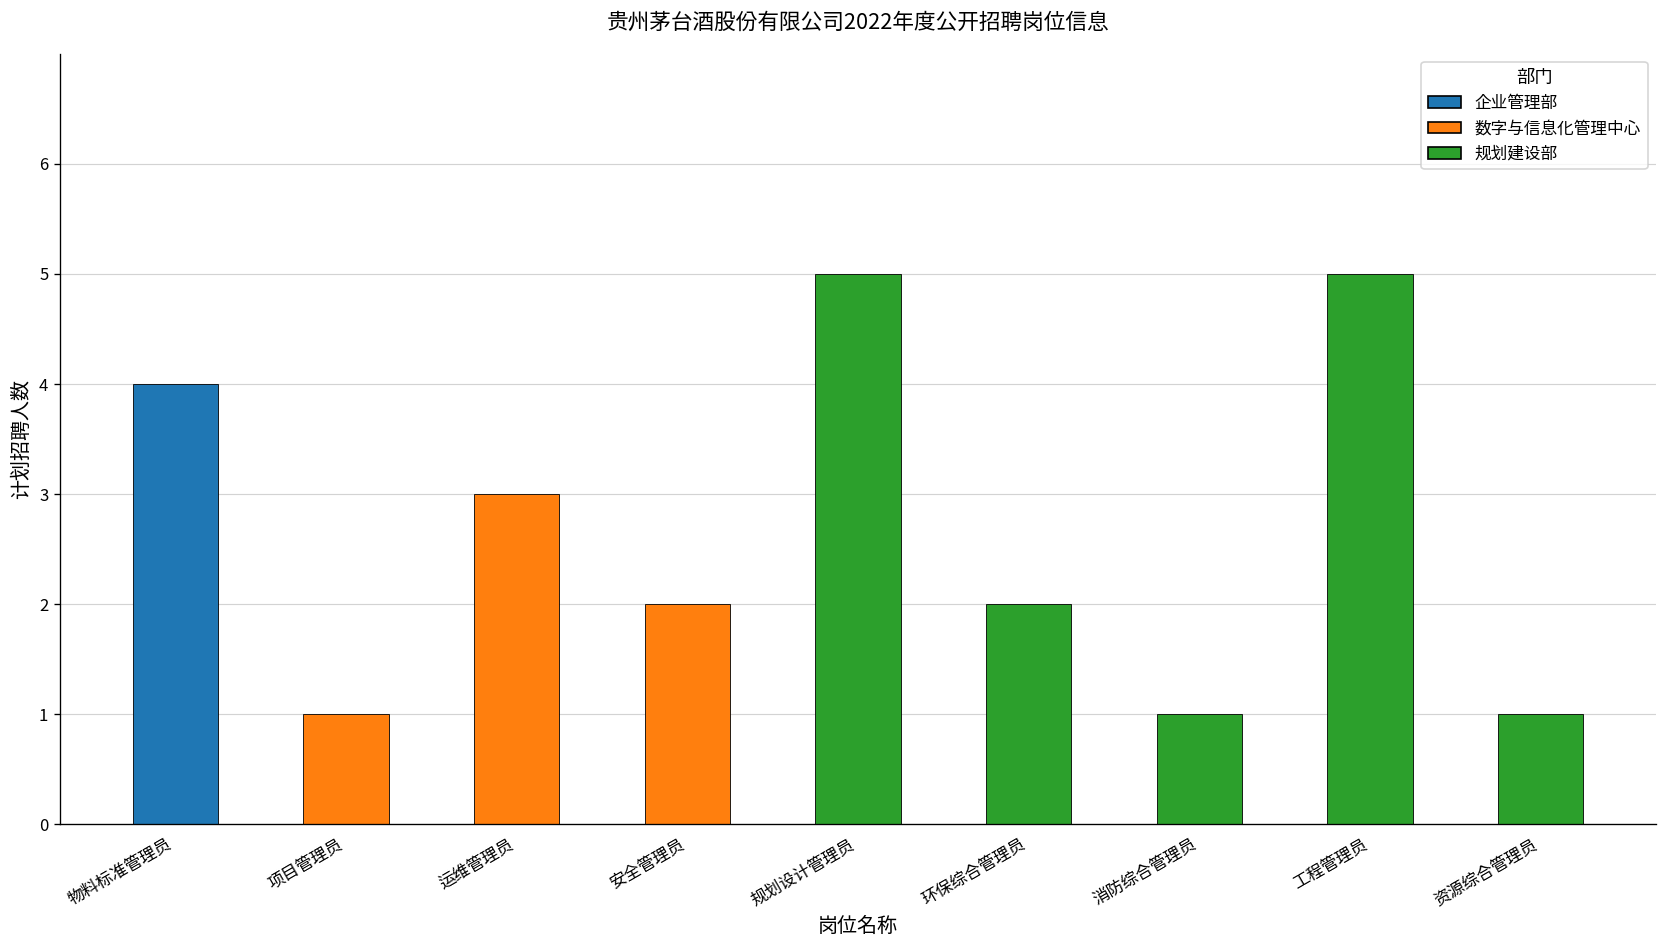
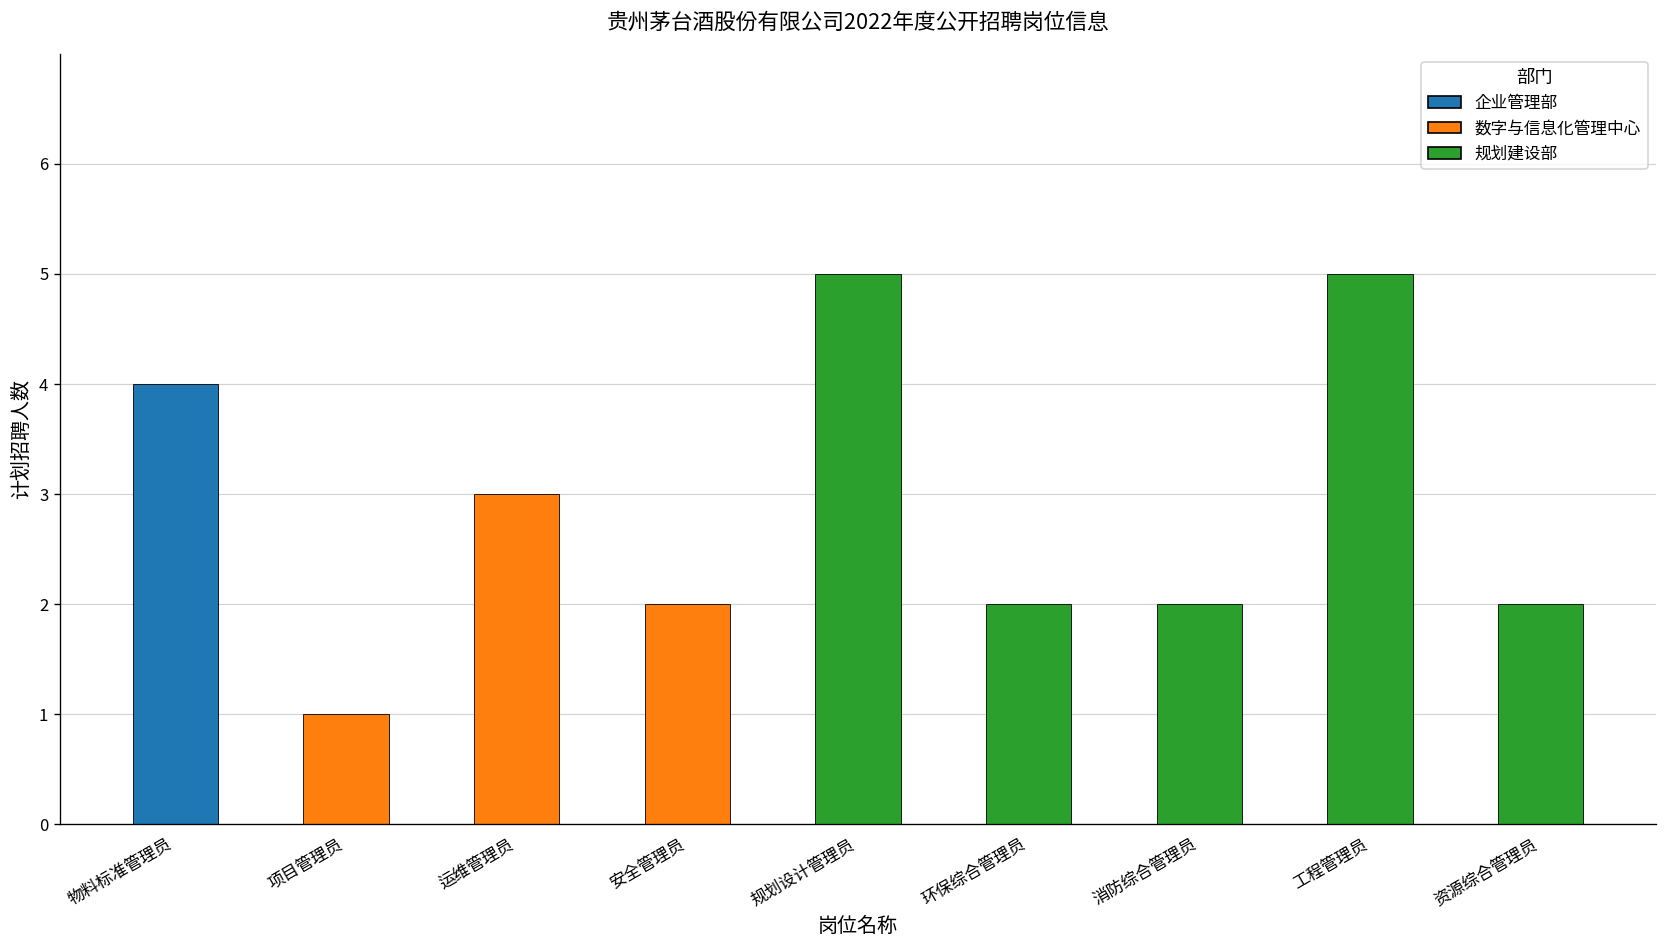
消防综合管理员: 1 -> 2
资源综合管理员: 1 -> 2
